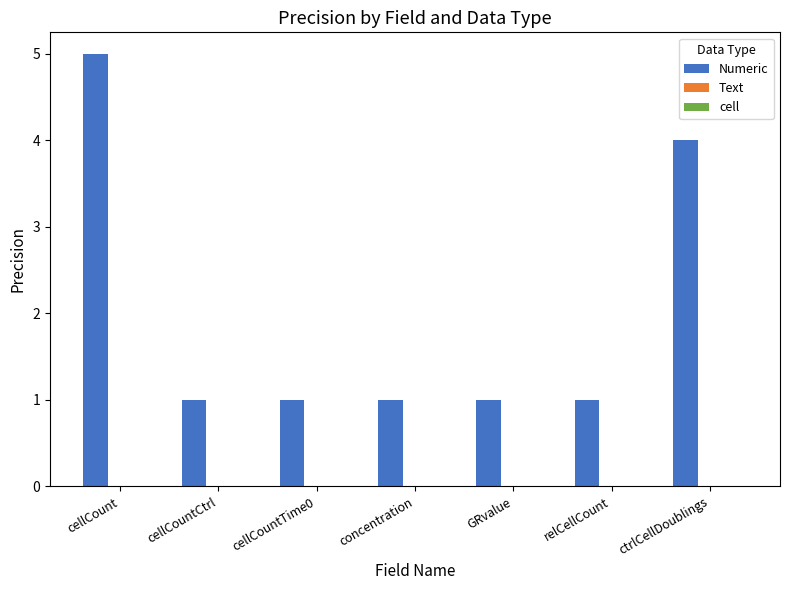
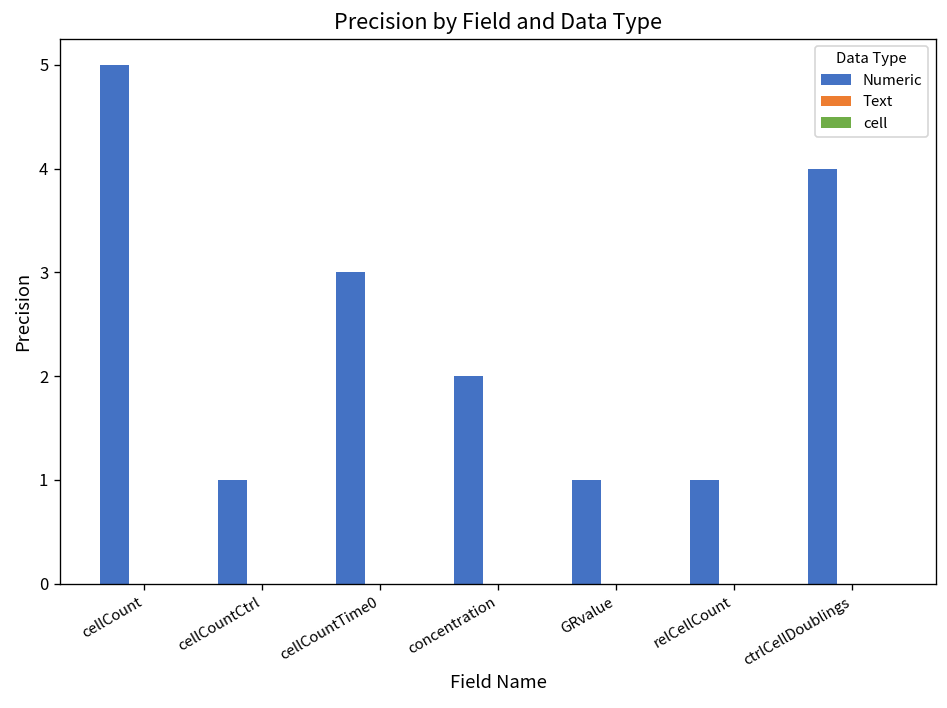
Numeric, cellCountTime0: 1 -> 3
Numeric, concentration: 1 -> 2
